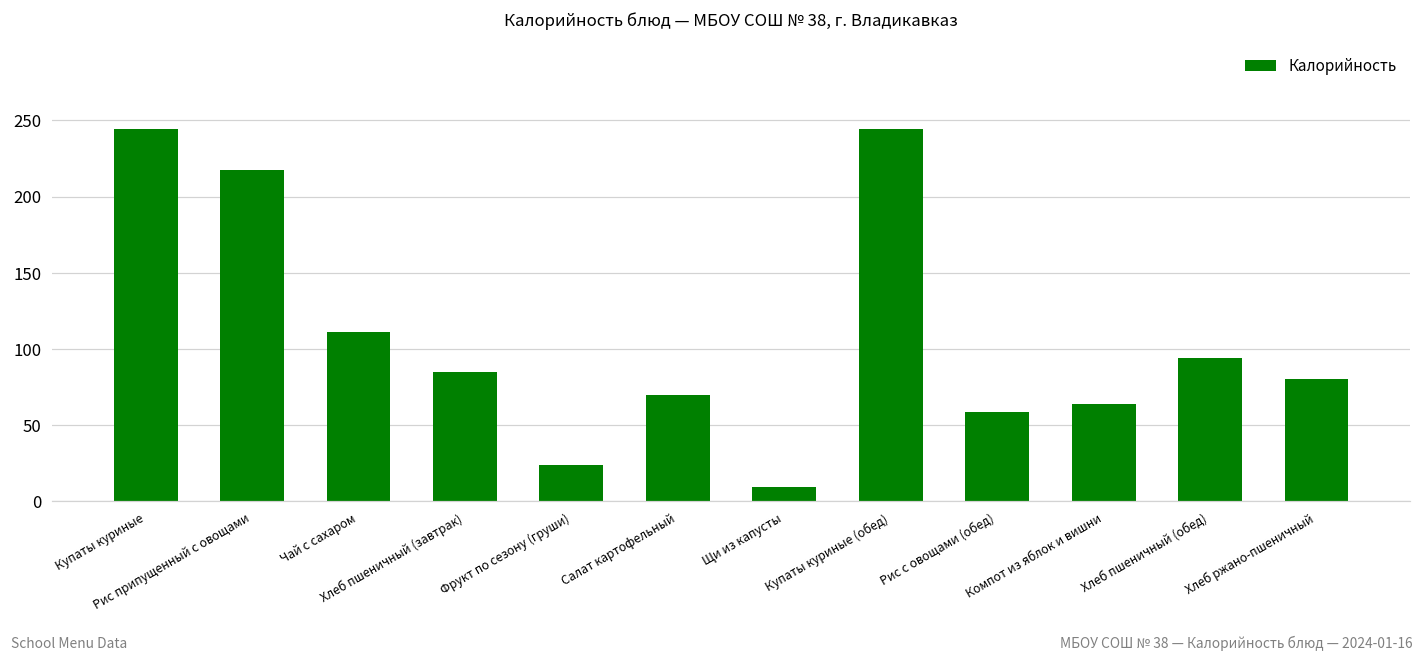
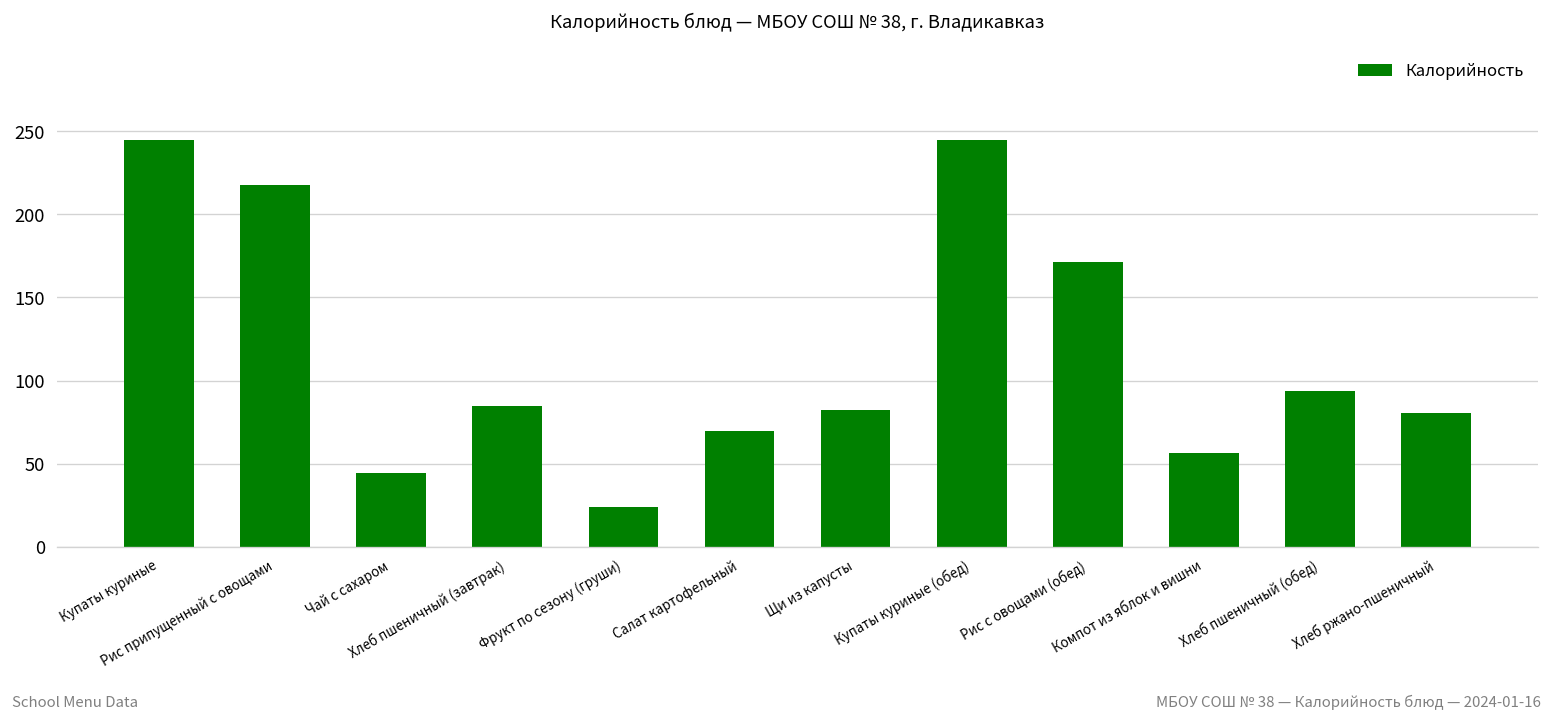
Чай с сахаром: 111 -> 44
Щи из капусты: 10 -> 83
Рис с овощами (обед): 58 -> 171
Компот из яблок и вишни: 64 -> 57
